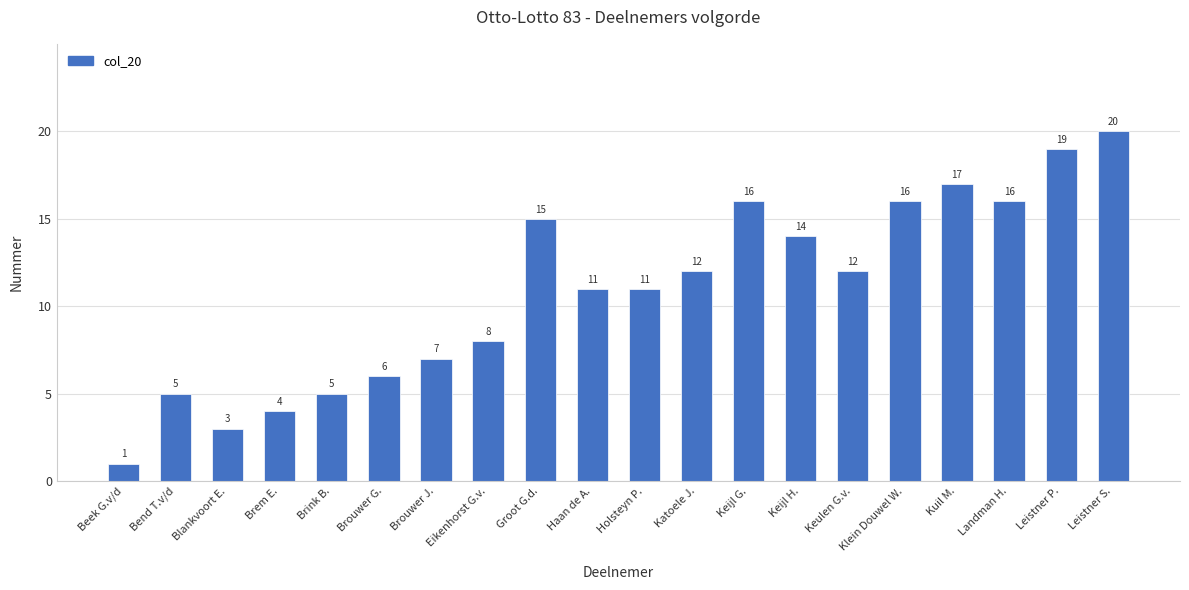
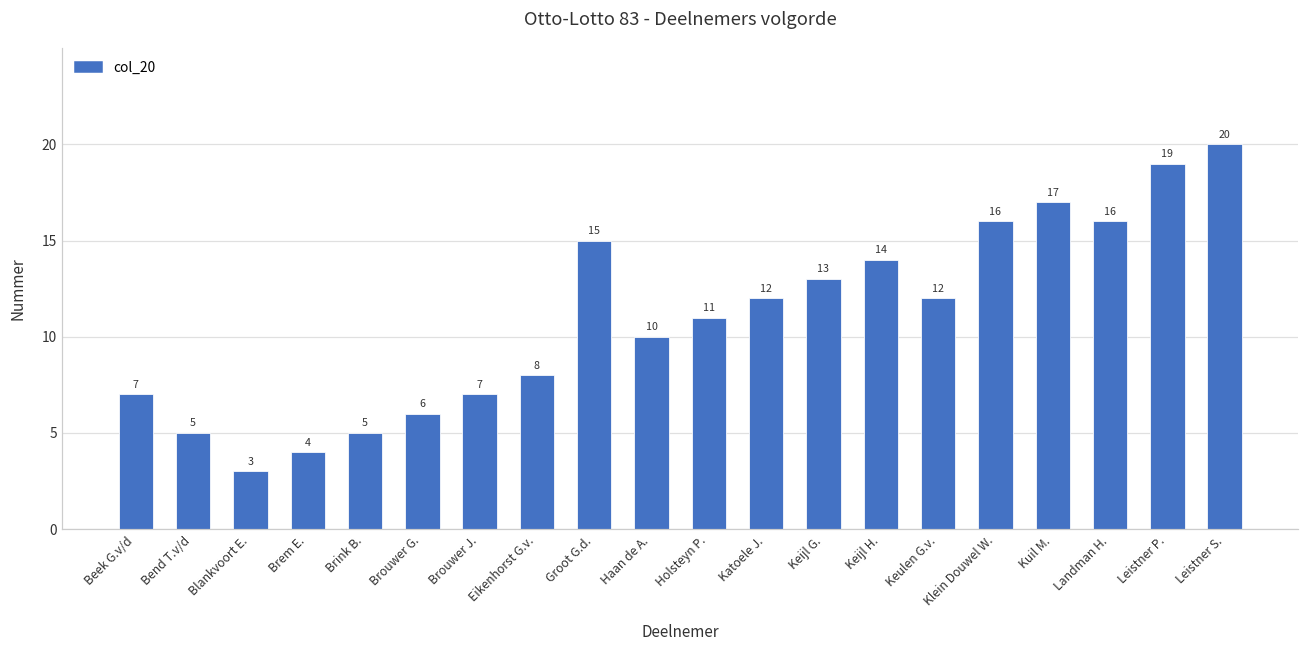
Beek G.v/d: 1 -> 7
Haan de A.: 11 -> 10
Keijl G.: 16 -> 13
